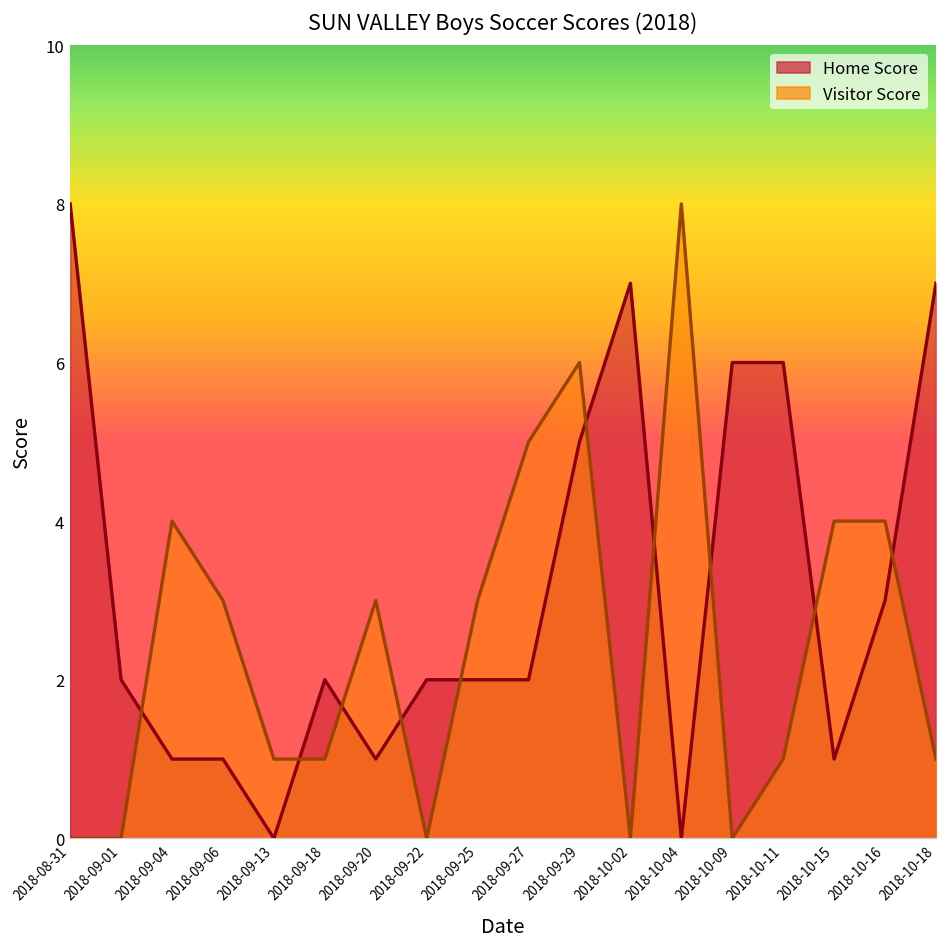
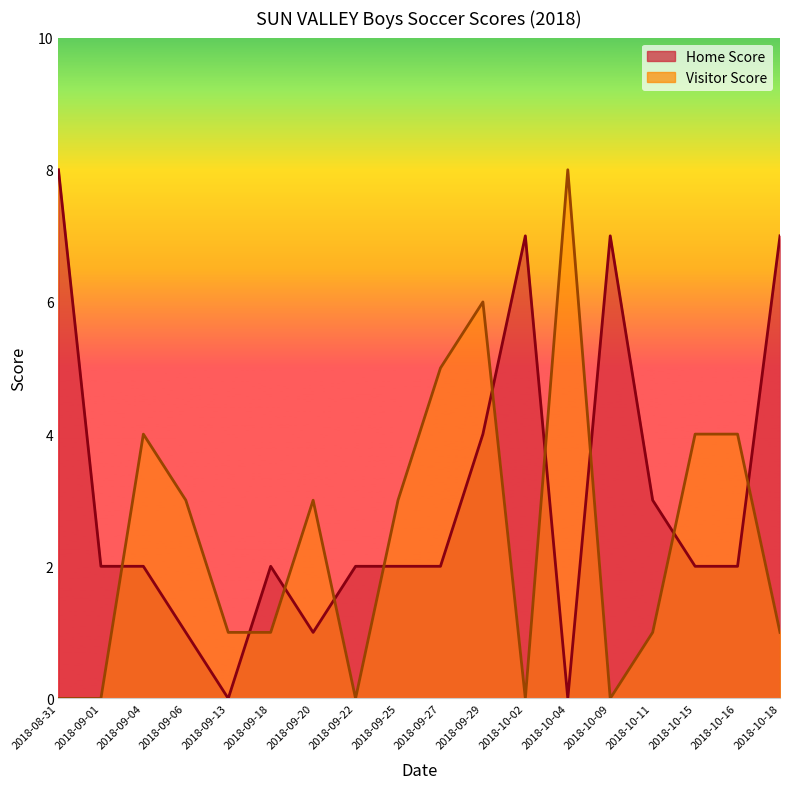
Home Score, 2018-09-04: 1 -> 2
Home Score, 2018-09-29: 5 -> 4
Home Score, 2018-10-09: 6 -> 7
Home Score, 2018-10-11: 6 -> 3
Home Score, 2018-10-15: 1 -> 2
Home Score, 2018-10-16: 3 -> 2
